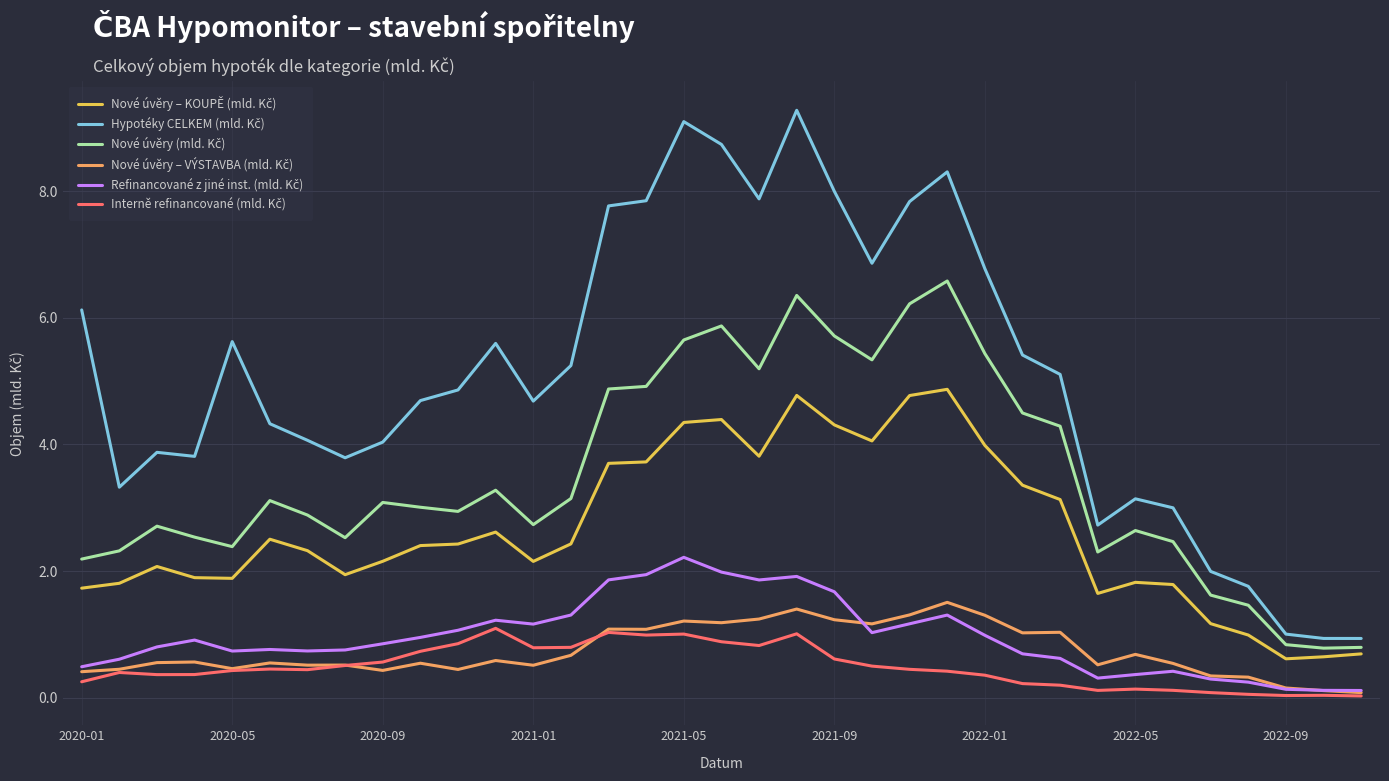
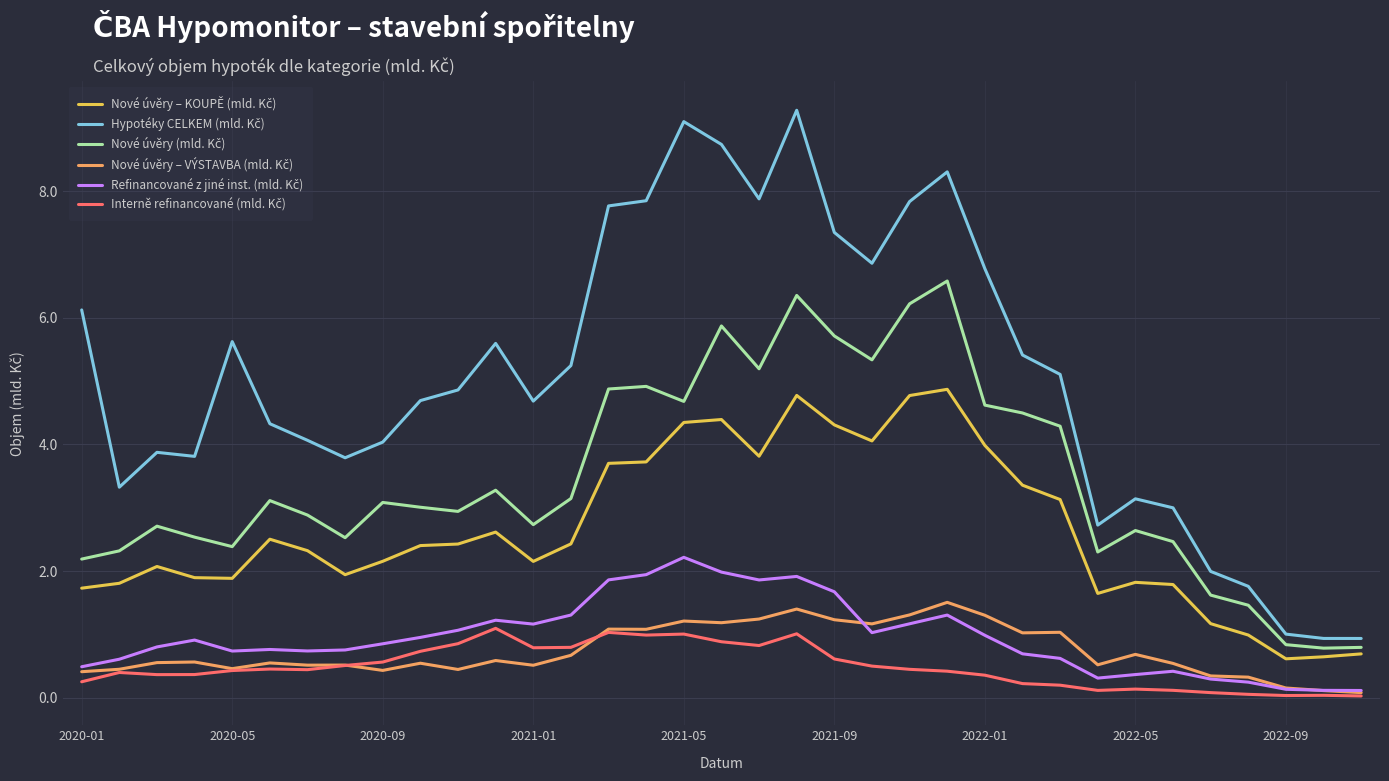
Nové úvěry (mld. Kč), 2021-05: 5.6 -> 4.7
Hypotéky CELKEM (mld. Kč), 2021-09: 8.0 -> 7.3
Nové úvěry (mld. Kč), 2022-01: 5.4 -> 4.6
